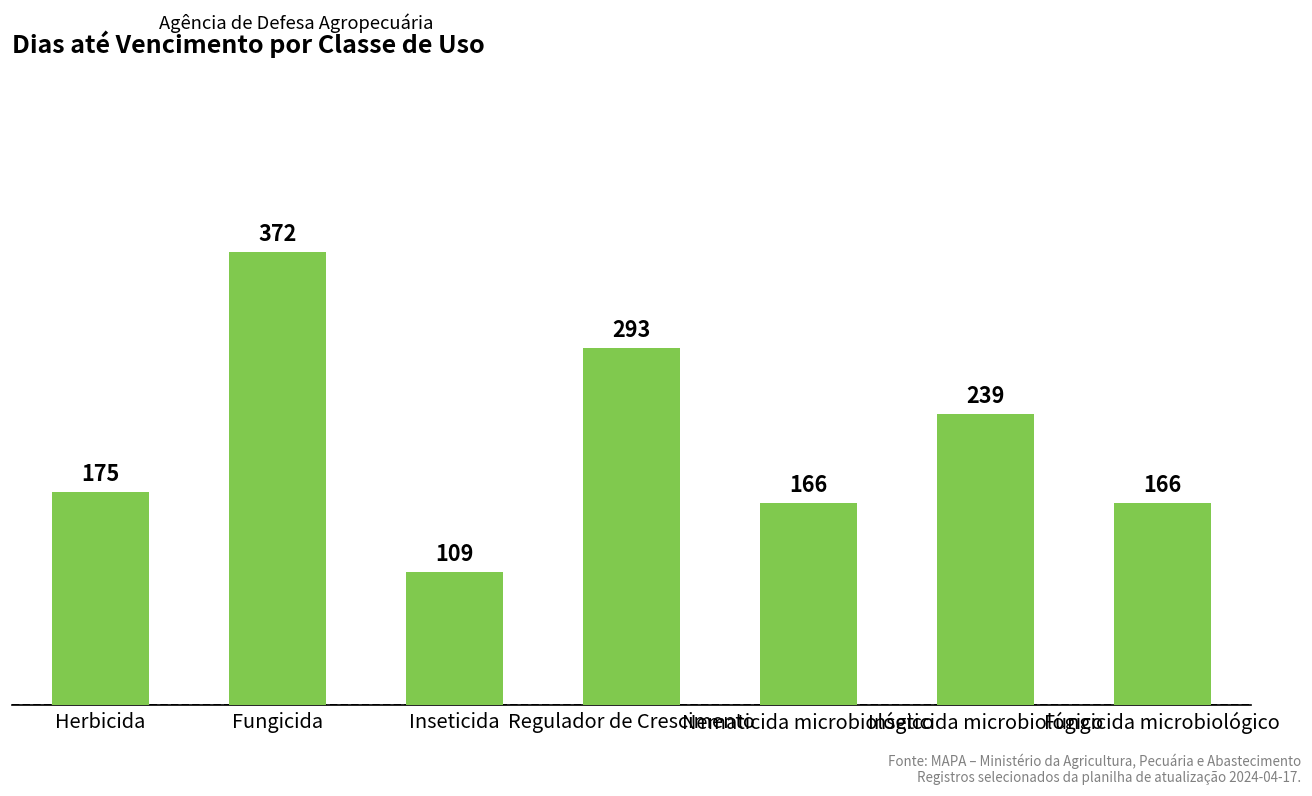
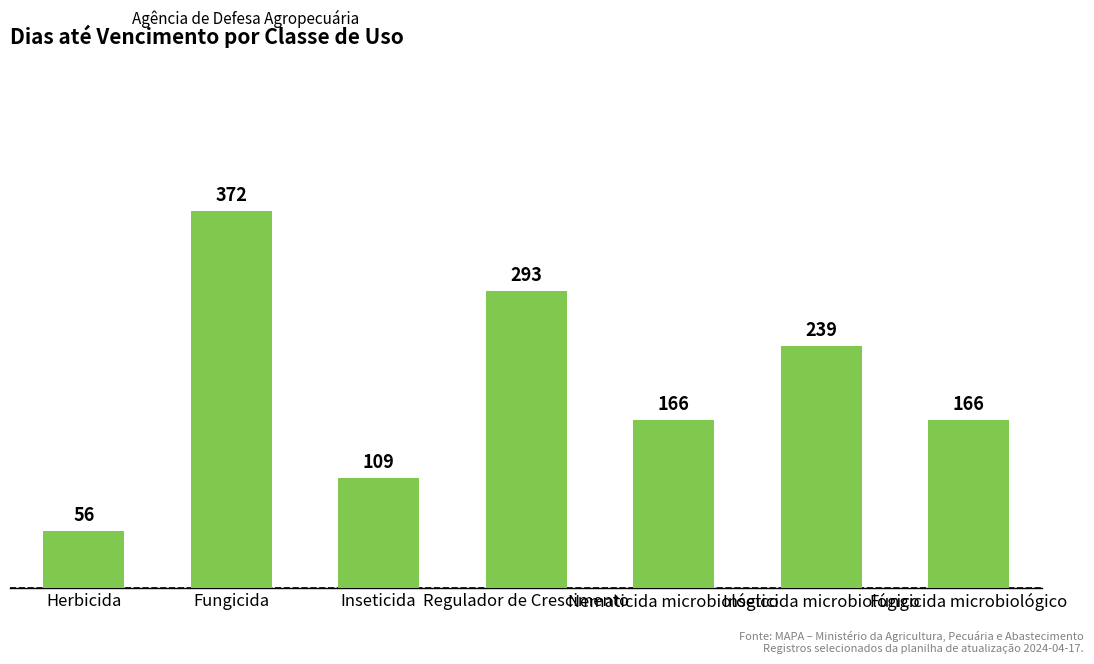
Herbicida: 175 -> 56
